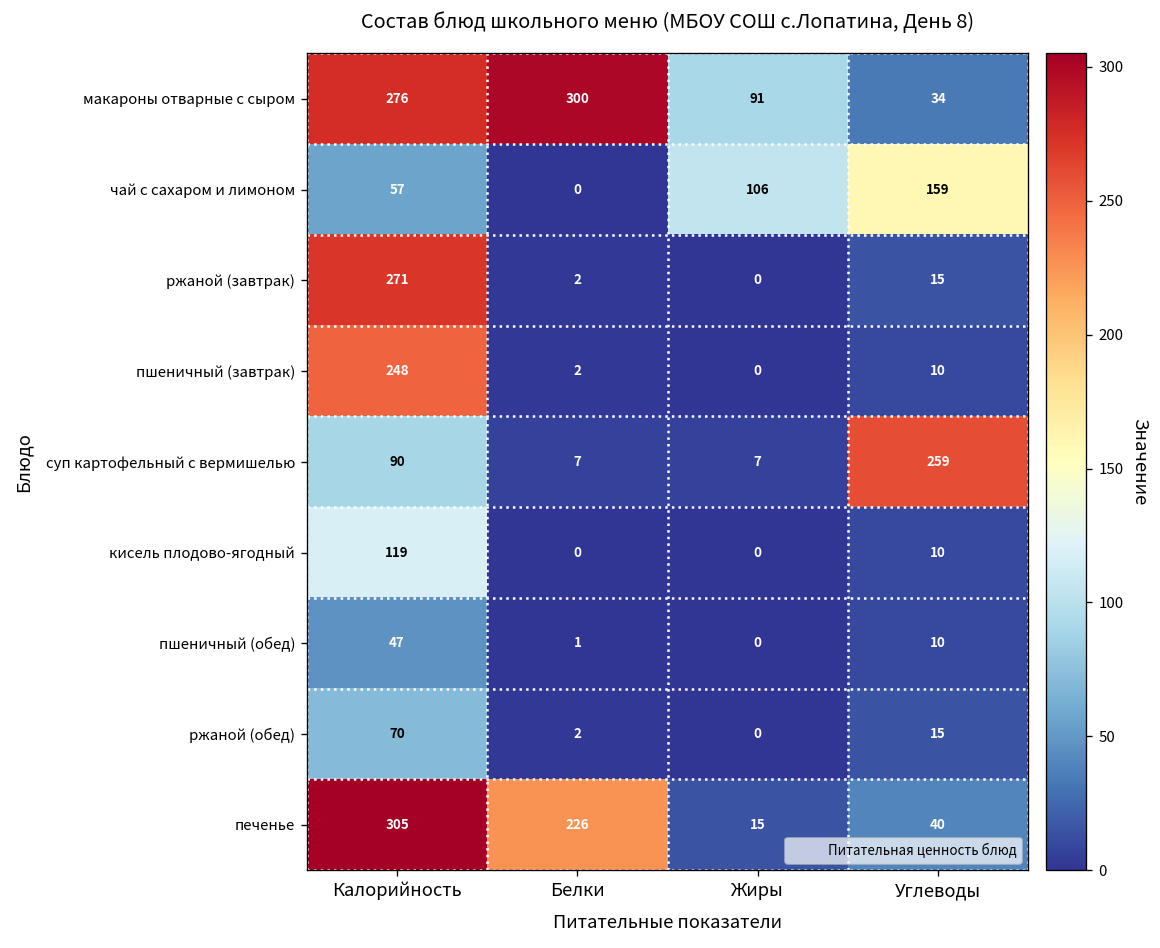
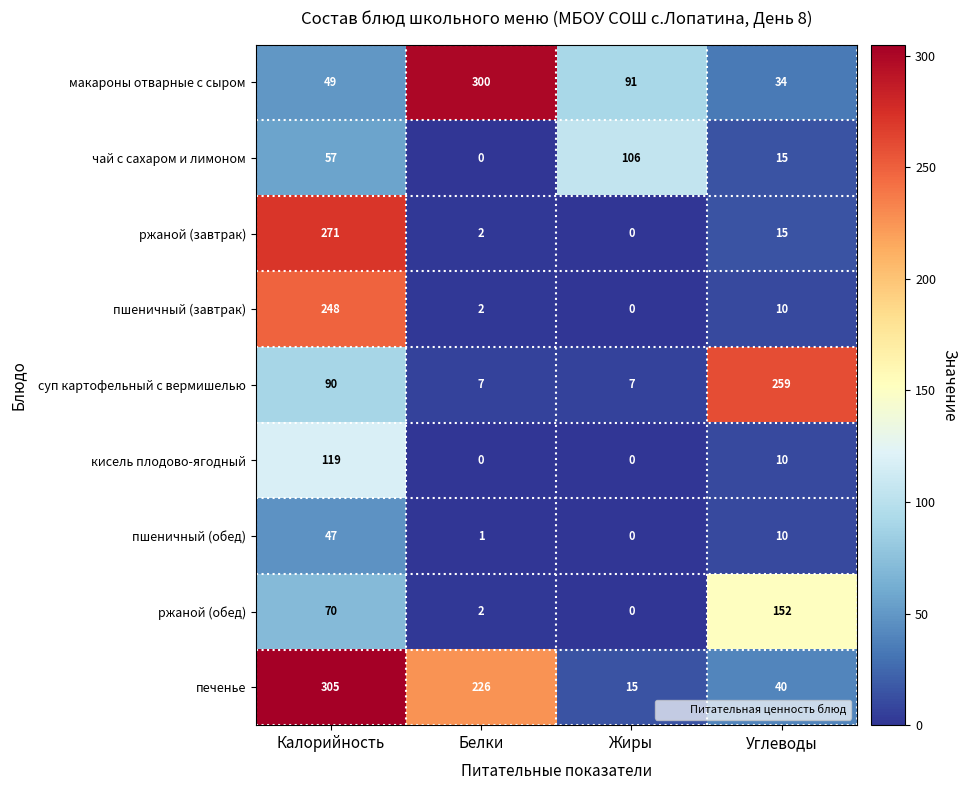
макароны отварные с сыром, Калорийность: 276 -> 49
чай с сахаром и лимоном, Углеводы: 159 -> 15
ржаной (обед), Углеводы: 15 -> 152
